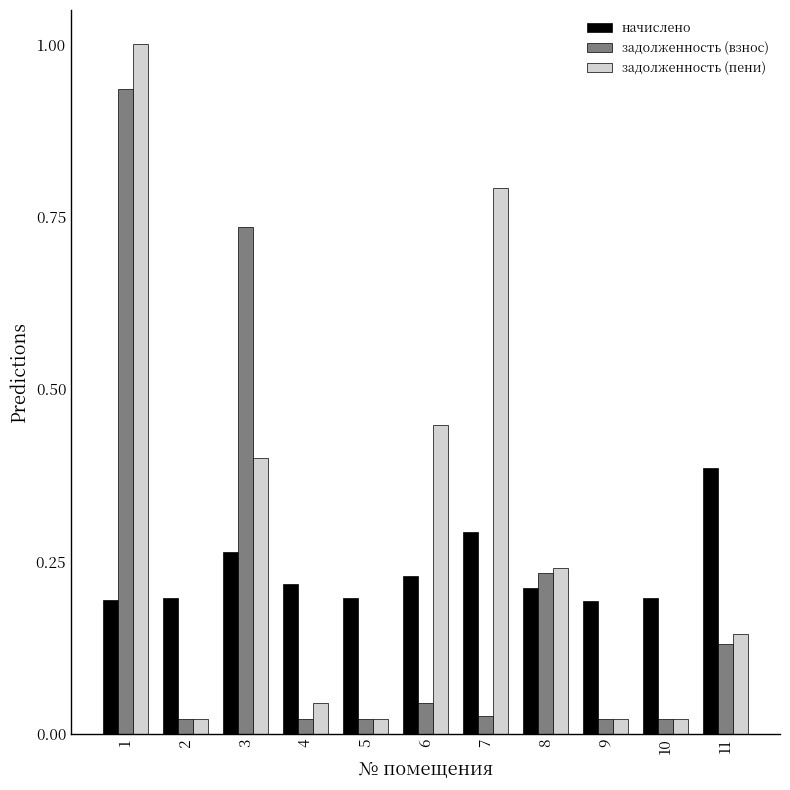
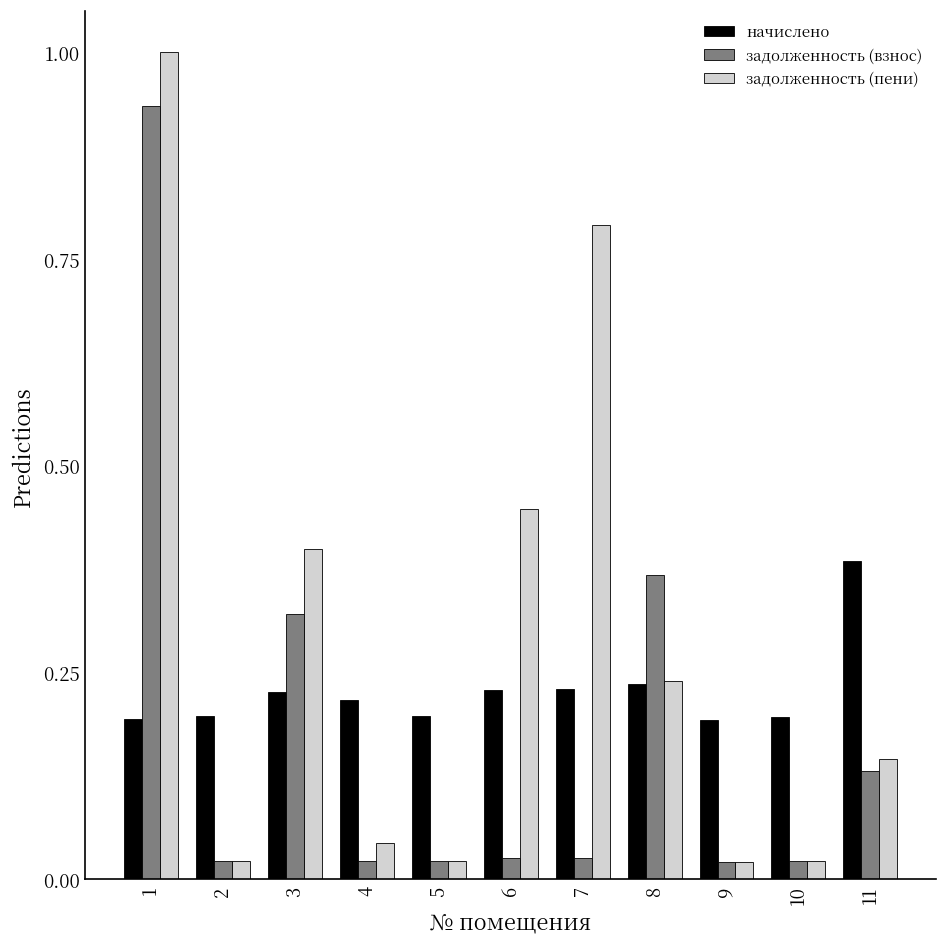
начислено, 3: 0.26 -> 0.23
задолженность (взнос), 3: 0.74 -> 0.32
задолженность (взнос), 6: 0.04 -> 0.03
начислено, 7: 0.29 -> 0.23
начислено, 8: 0.21 -> 0.24
задолженность (взнос), 8: 0.23 -> 0.37
